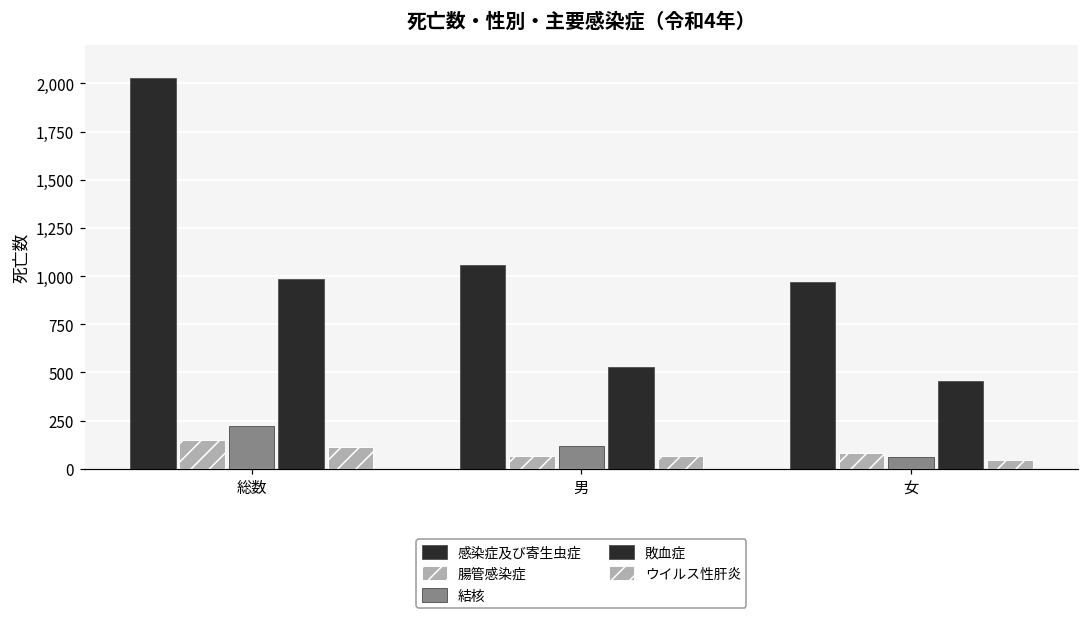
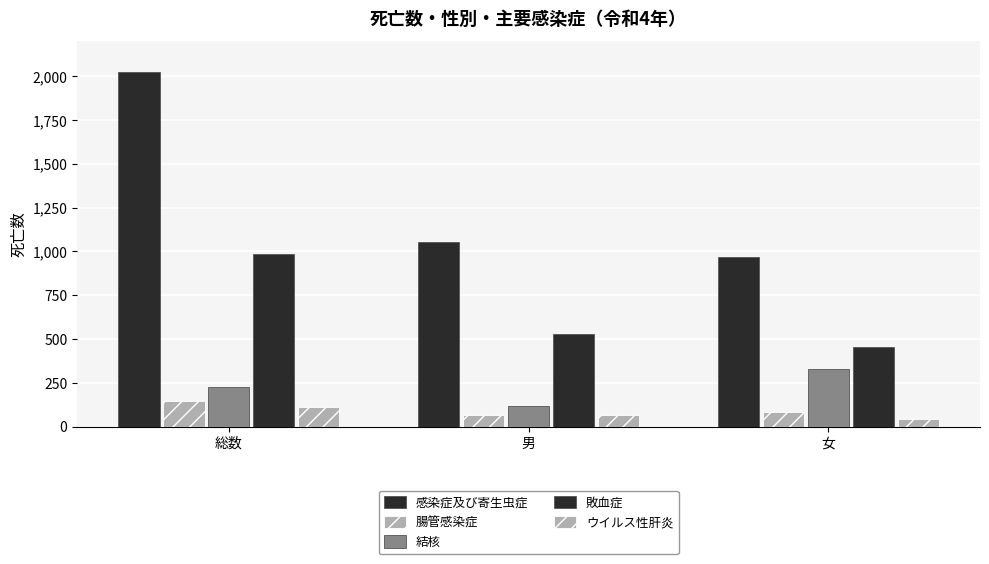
結核, 女: 60 -> 330
